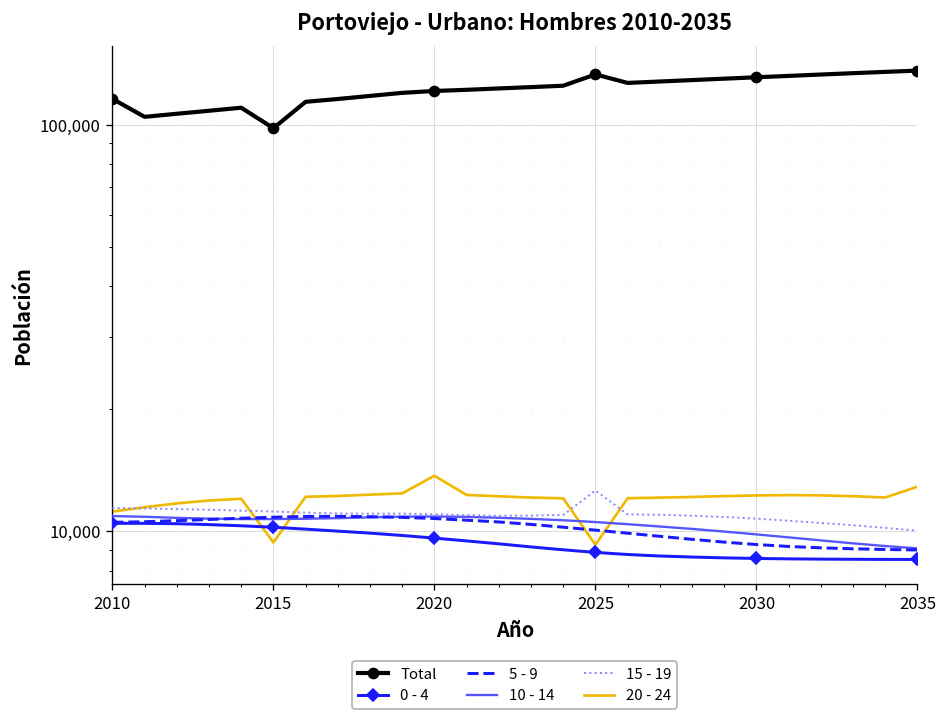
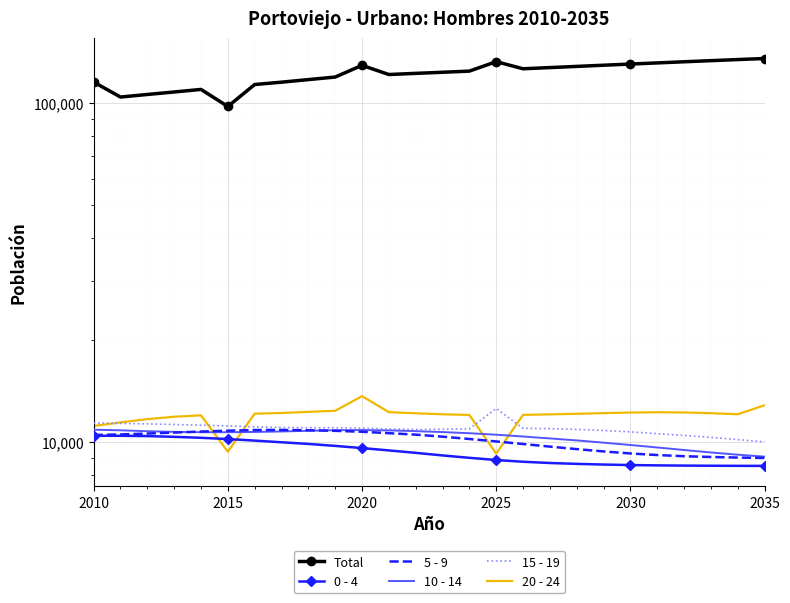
Total, 2020: 121,000 -> 130,000
